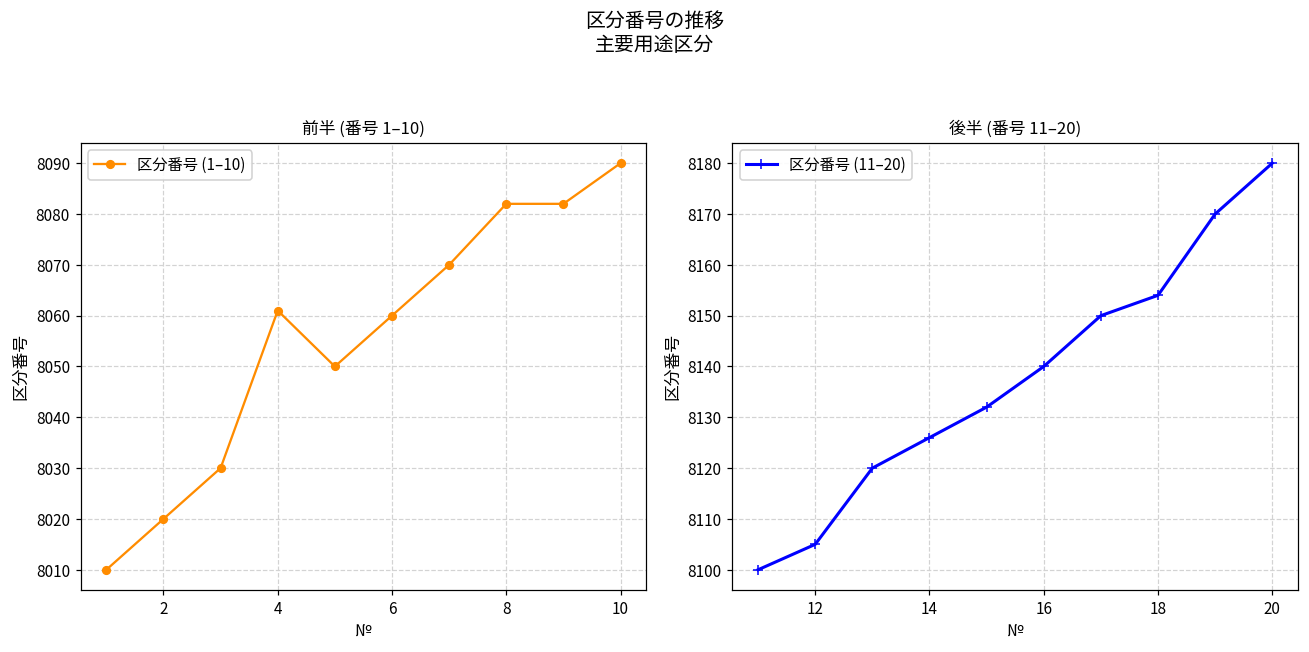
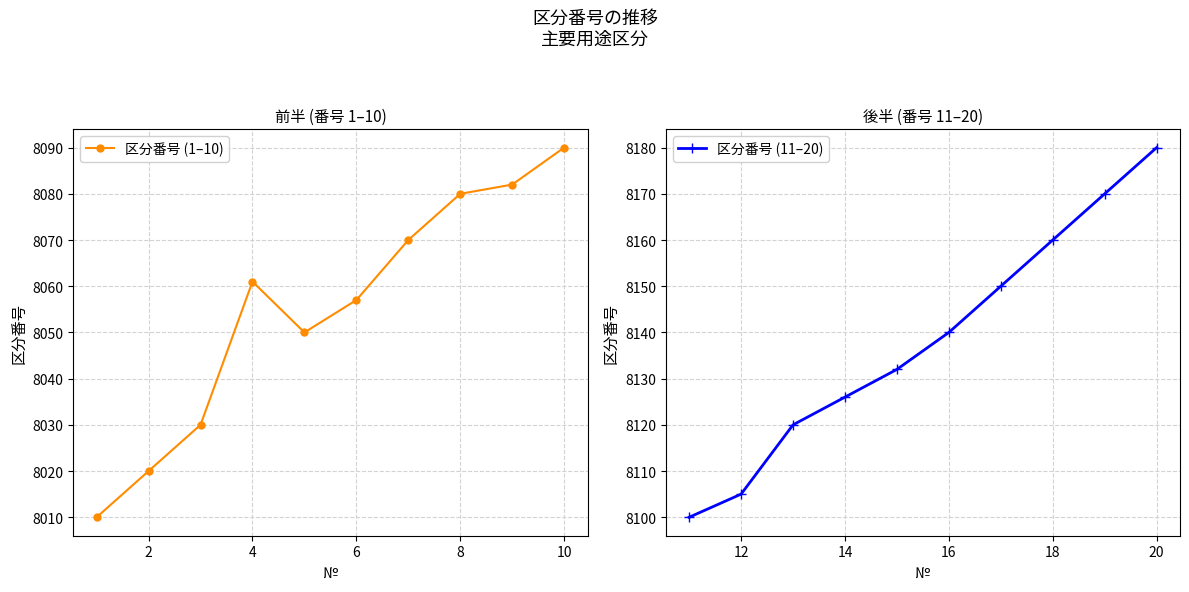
前半 (番号 1–10), 6: 8060 -> 8057
前半 (番号 1–10), 8: 8082 -> 8080
後半 (番号 11–20), 18: 8154 -> 8160
